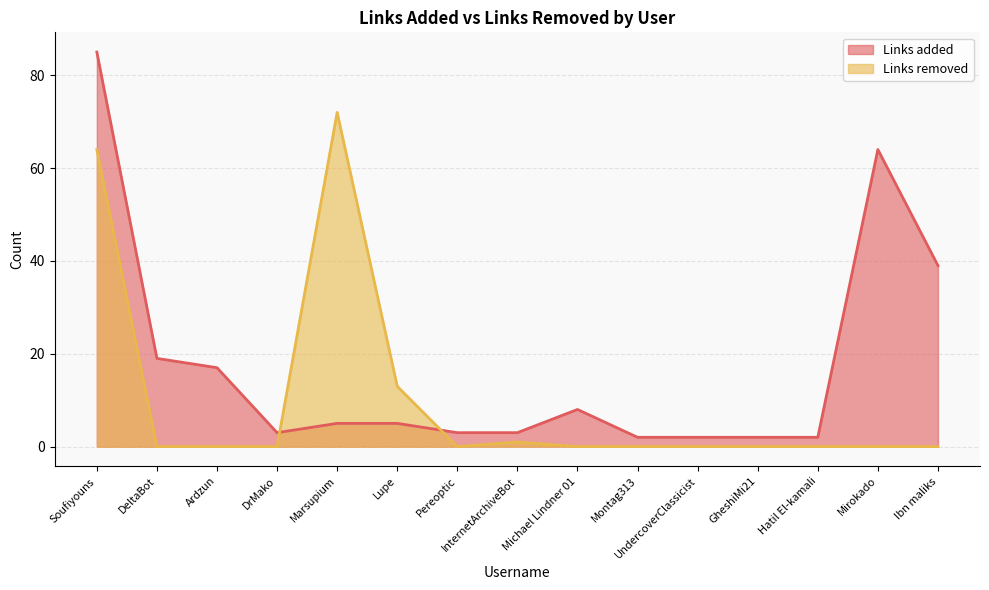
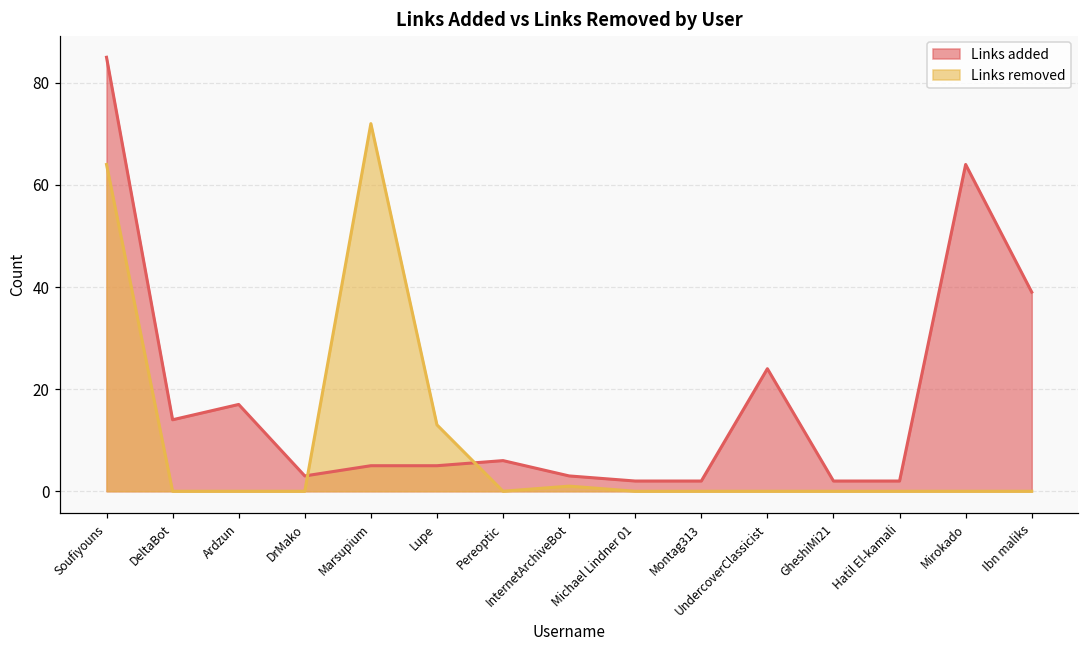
Links added, DeltaBot: 19 -> 14
Links added, Pereoptic: 3 -> 6
Links added, Michael Lindner 01: 8 -> 2
Links added, UndercoverClassicist: 2 -> 24
